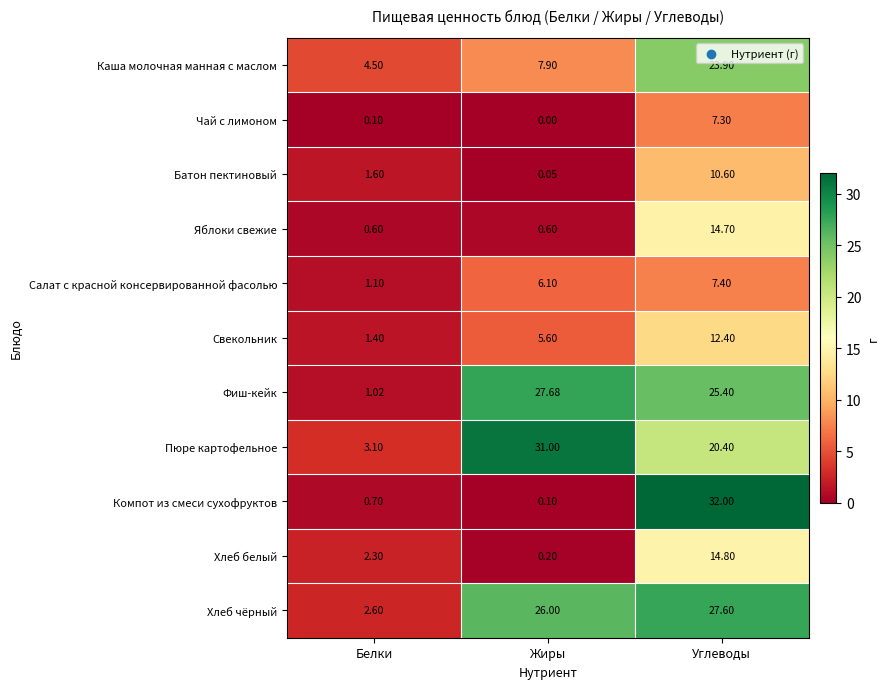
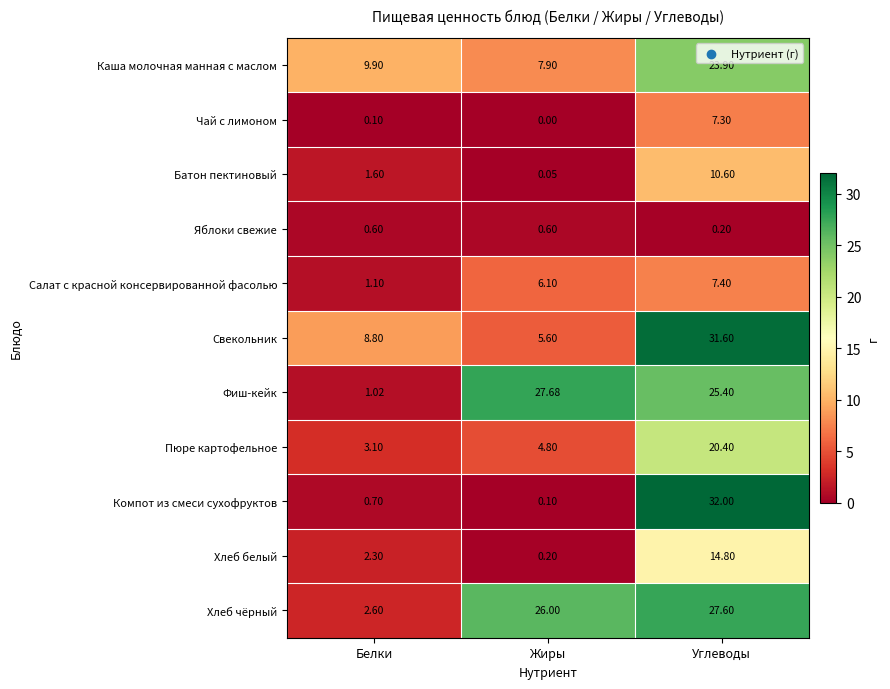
Каша молочная манная с маслом, Белки: 4.50 -> 9.90
Яблоки свежие, Углеводы: 14.70 -> 0.20
Свекольник, Белки: 1.40 -> 8.80
Свекольник, Углеводы: 12.40 -> 31.60
Пюре картофельное, Жиры: 31.00 -> 4.80
